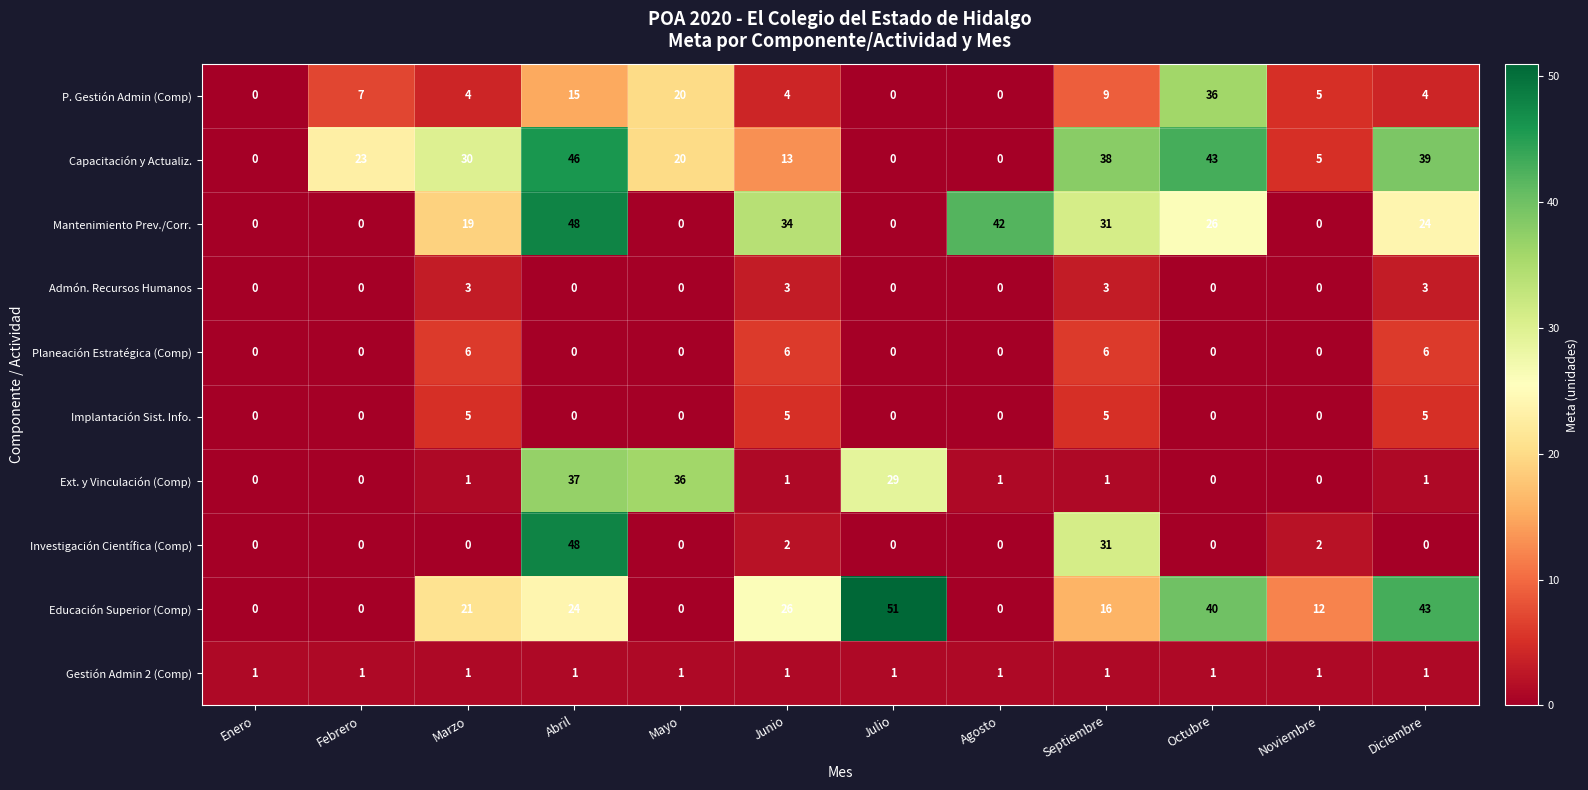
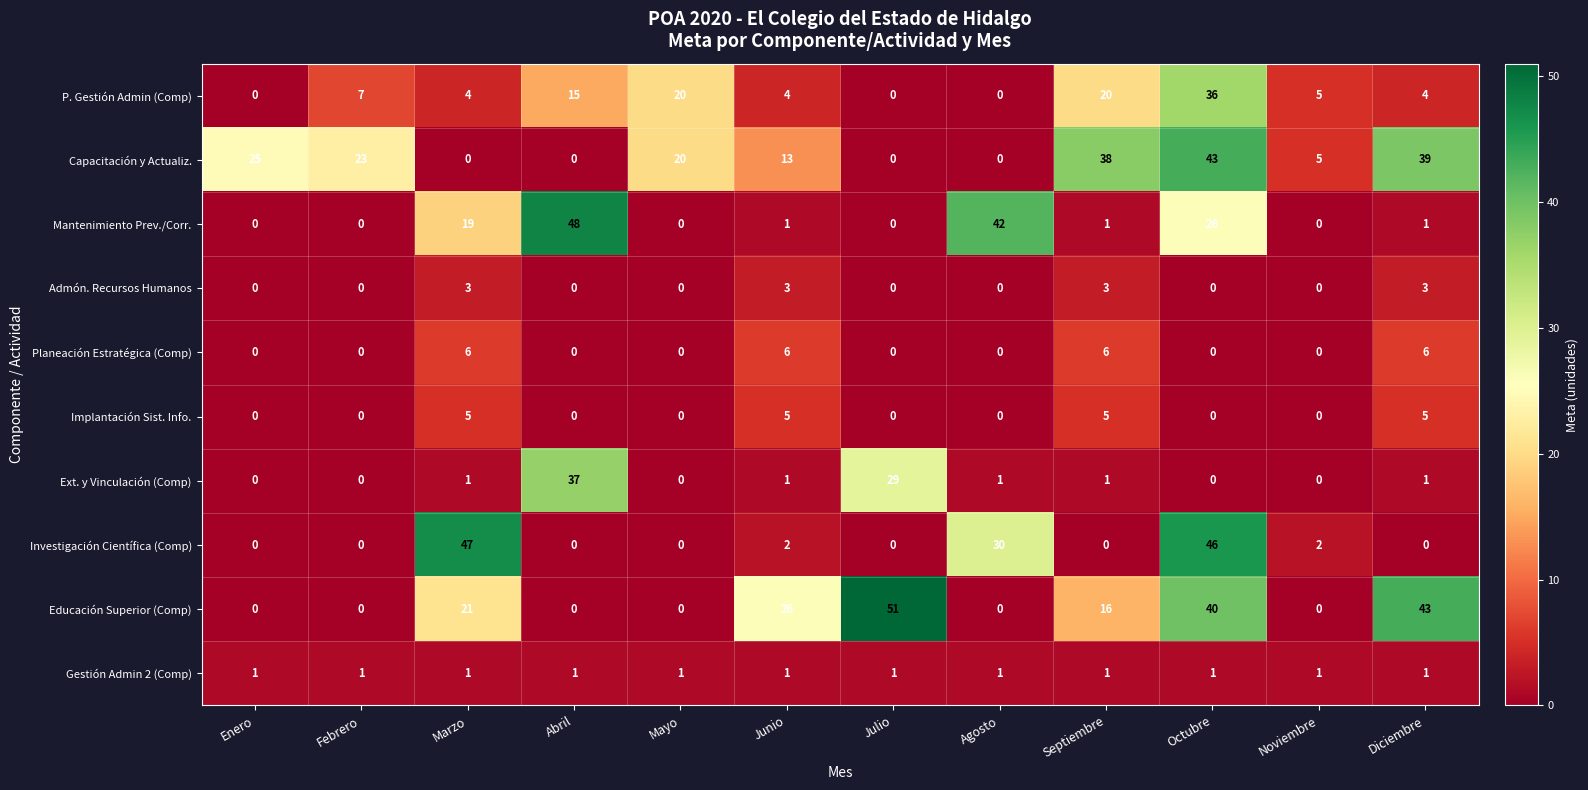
P. Gestión Admin (Comp), Septiembre: 9 -> 20
Capacitación y Actualiz., Enero: 0 -> 25
Capacitación y Actualiz., Marzo: 30 -> 0
Capacitación y Actualiz., Abril: 46 -> 0
Mantenimiento Prev./Corr., Junio: 34 -> 1
Mantenimiento Prev./Corr., Septiembre: 31 -> 1
Mantenimiento Prev./Corr., Diciembre: 24 -> 1
Ext. y Vinculación (Comp), Mayo: 36 -> 0
Investigación Científica (Comp), Marzo: 0 -> 47
Investigación Científica (Comp), Abril: 48 -> 0
Investigación Científica (Comp), Agosto: 0 -> 30
Investigación Científica (Comp), Septiembre: 31 -> 0
Investigación Científica (Comp), Octubre: 0 -> 46
Educación Superior (Comp), Abril: 24 -> 0
Educación Superior (Comp), Noviembre: 12 -> 0
